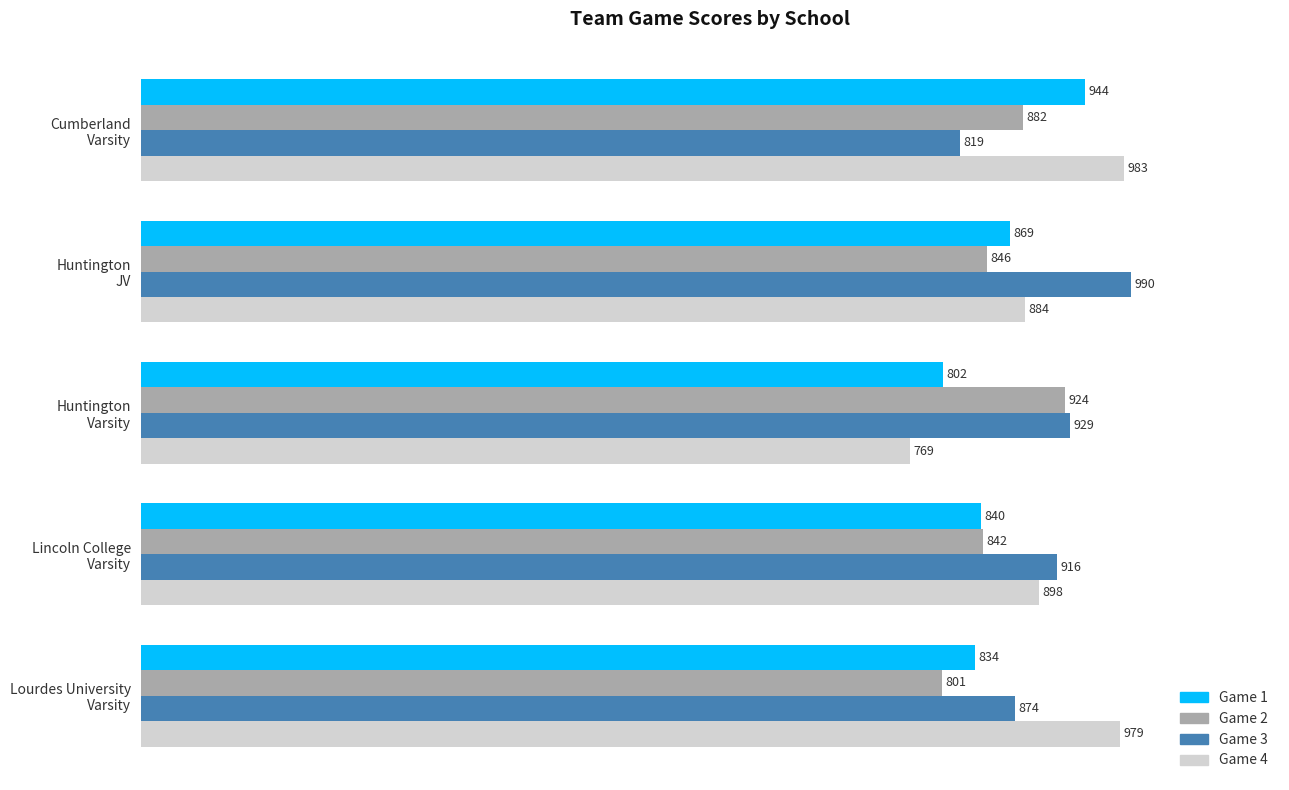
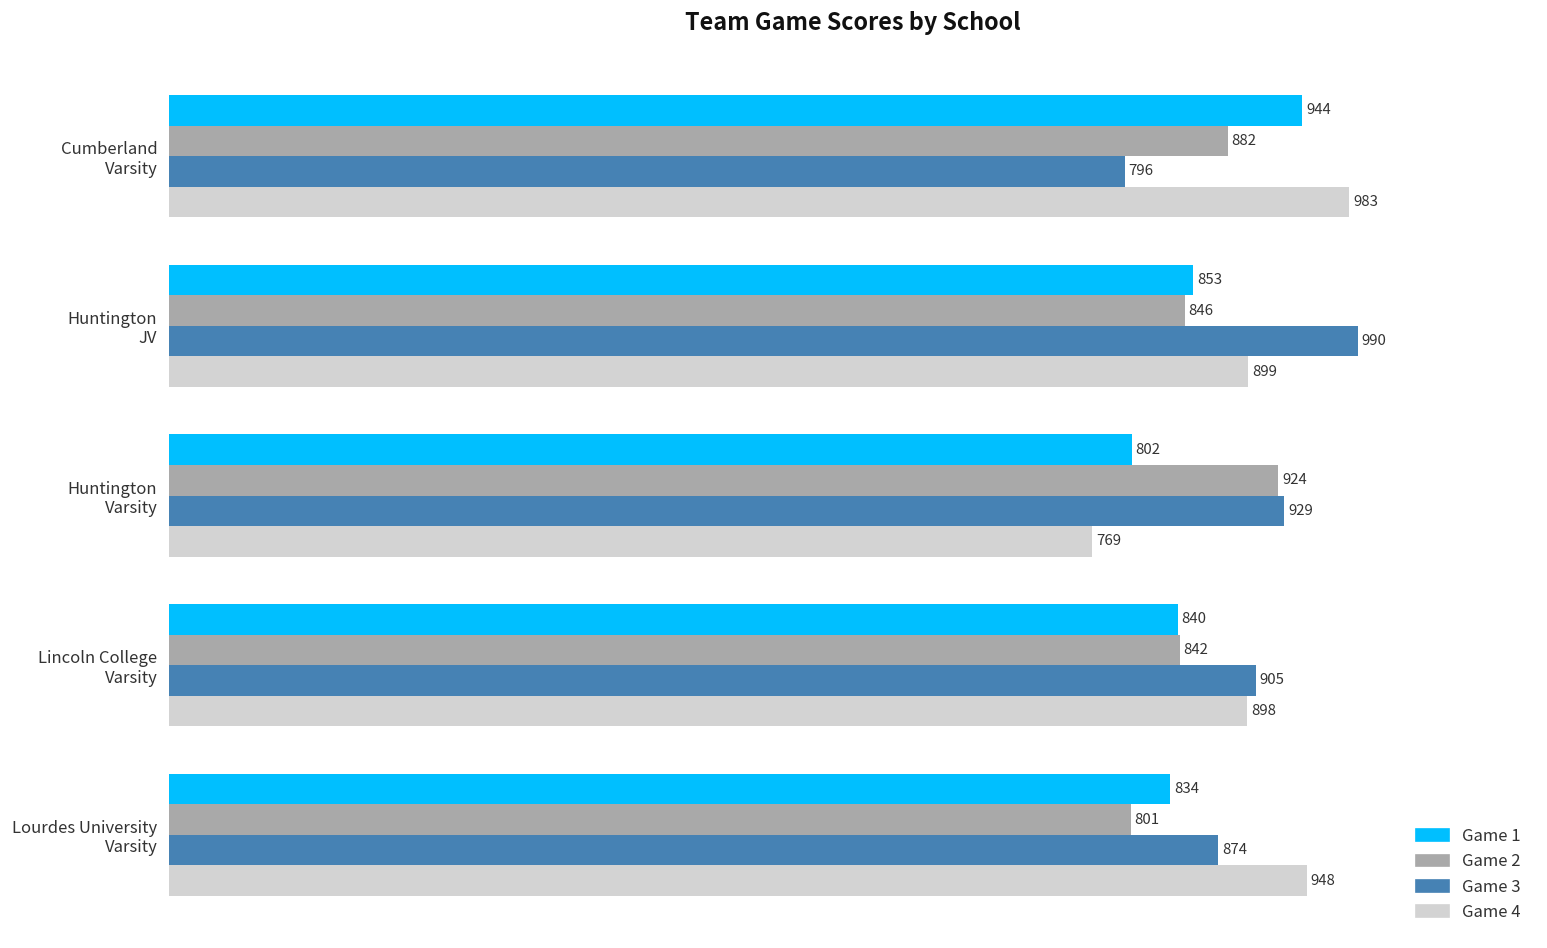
Game 3, Cumberland Varsity: 819 -> 796
Game 1, Huntington JV: 869 -> 853
Game 4, Huntington JV: 884 -> 899
Game 3, Lincoln College Varsity: 916 -> 905
Game 4, Lourdes University Varsity: 979 -> 948
